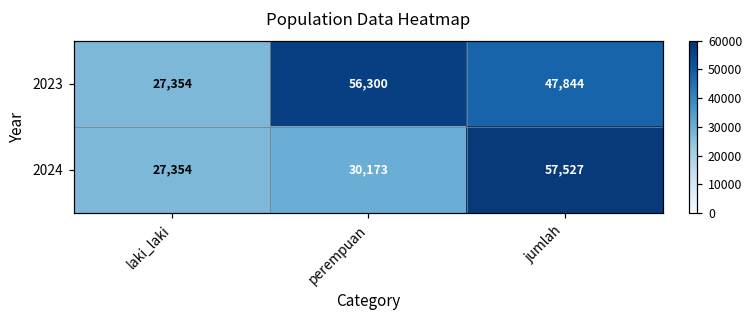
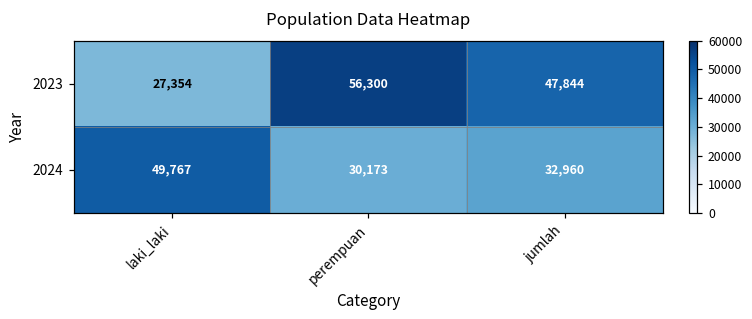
2024, laki_laki: 27,354 -> 49,767
2024, jumlah: 57,527 -> 32,960
